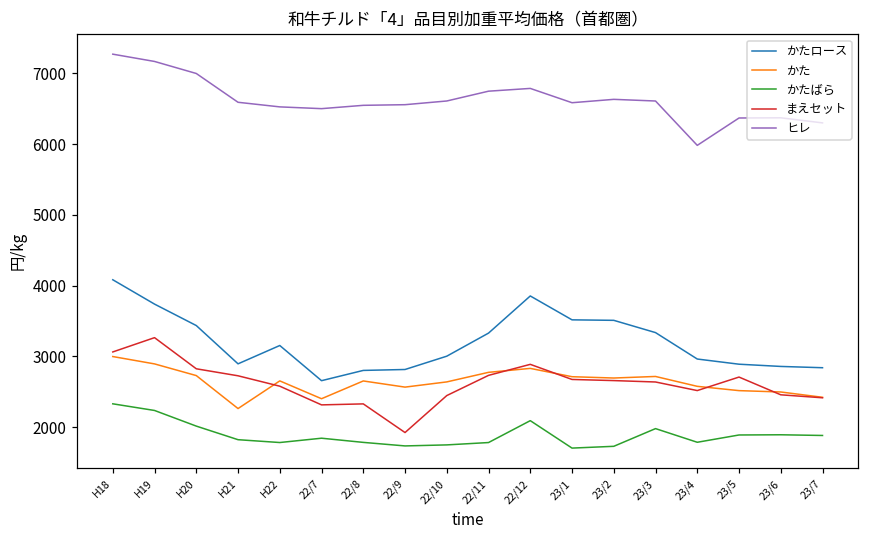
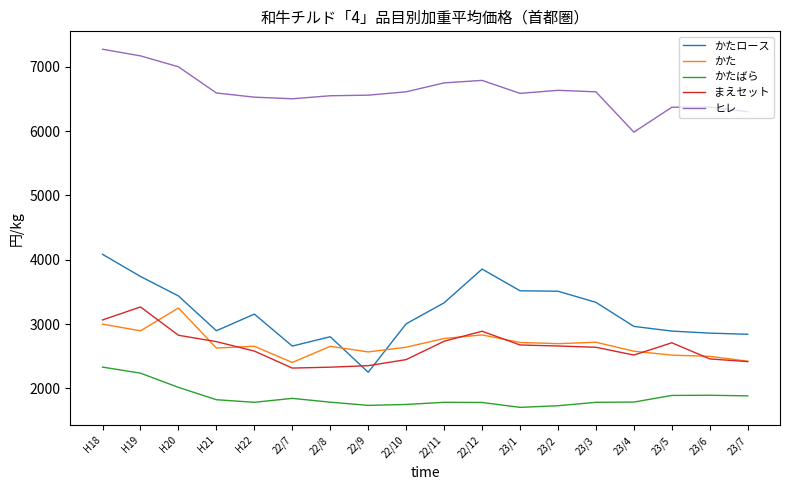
かた, H20: 2700 -> 3200
かた, H21: 2300 -> 2600
かたロース, 22/9: 2800 -> 2300
まえセット, 22/9: 1900 -> 2400
かたばら, 22/12: 2100 -> 1800
かたばら, 23/3: 2000 -> 1800
